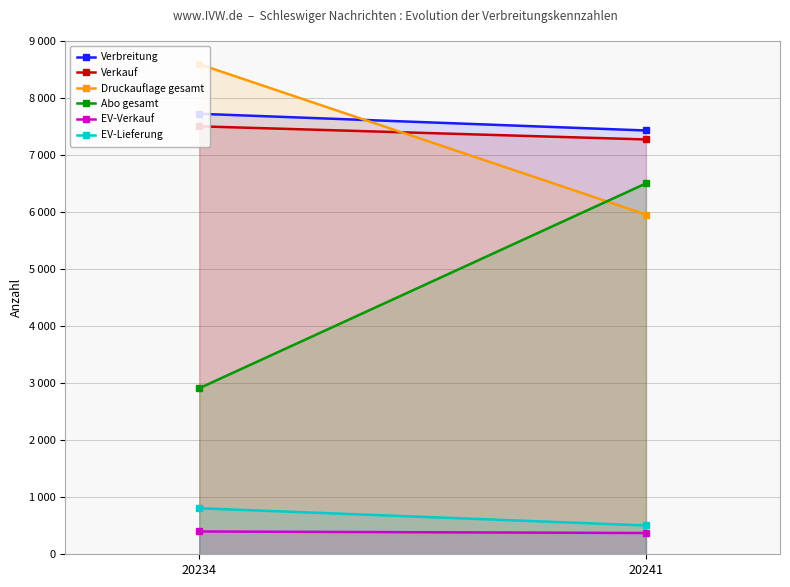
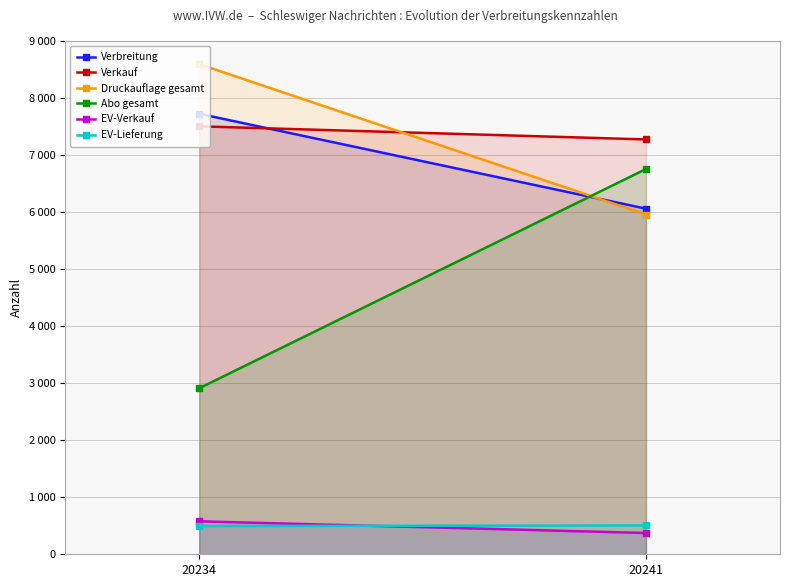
EV-Verkauf, 20234: 400 -> 600
EV-Lieferung, 20234: 800 -> 500
Verbreitung, 20241: 7400 -> 6100
Abo gesamt, 20241: 6500 -> 6800
